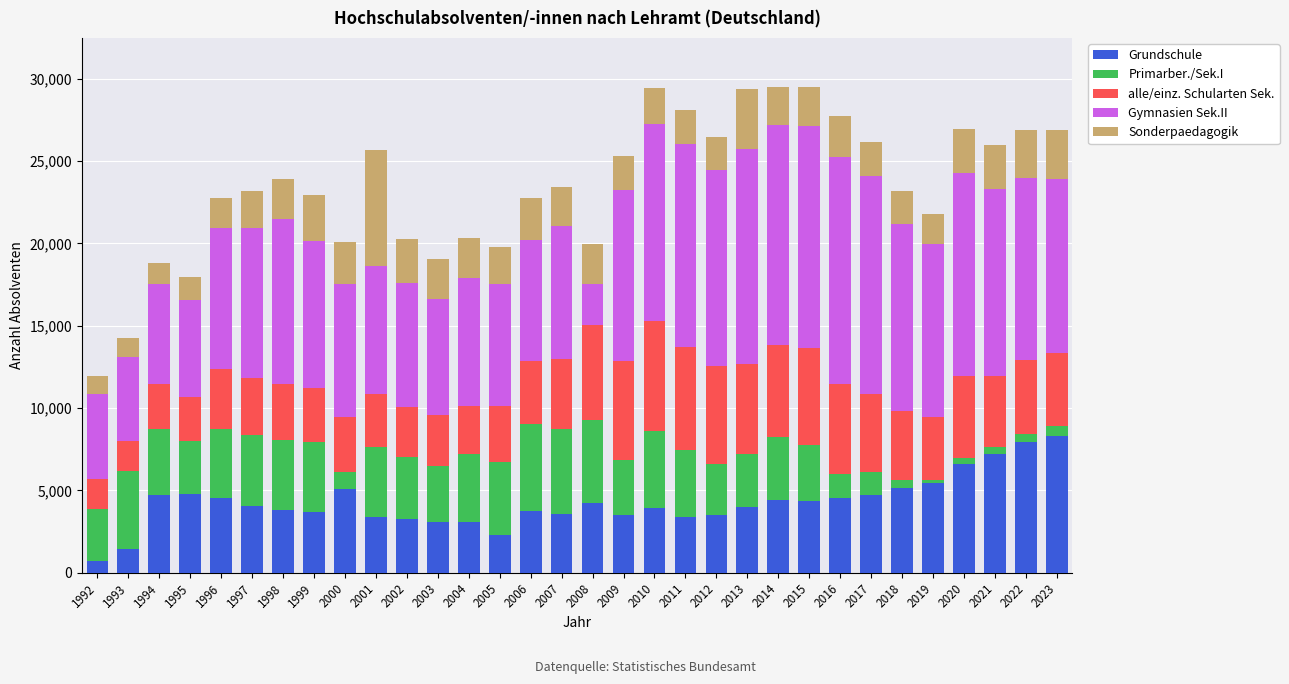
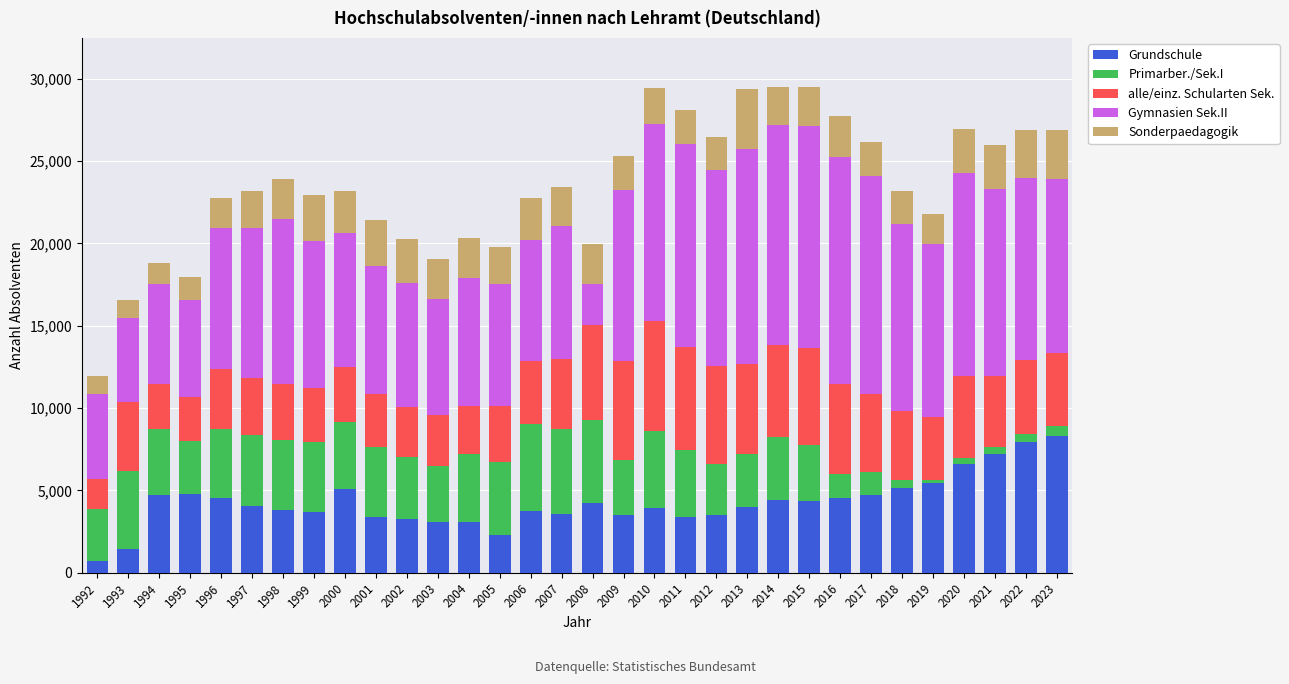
alle/einz. Schularten Sek., 1993: 1,800 -> 4,200
Primarber./Sek.I, 2000: 1,000 -> 4,100
Sonderpaedagogik, 2001: 7,000 -> 2,800
